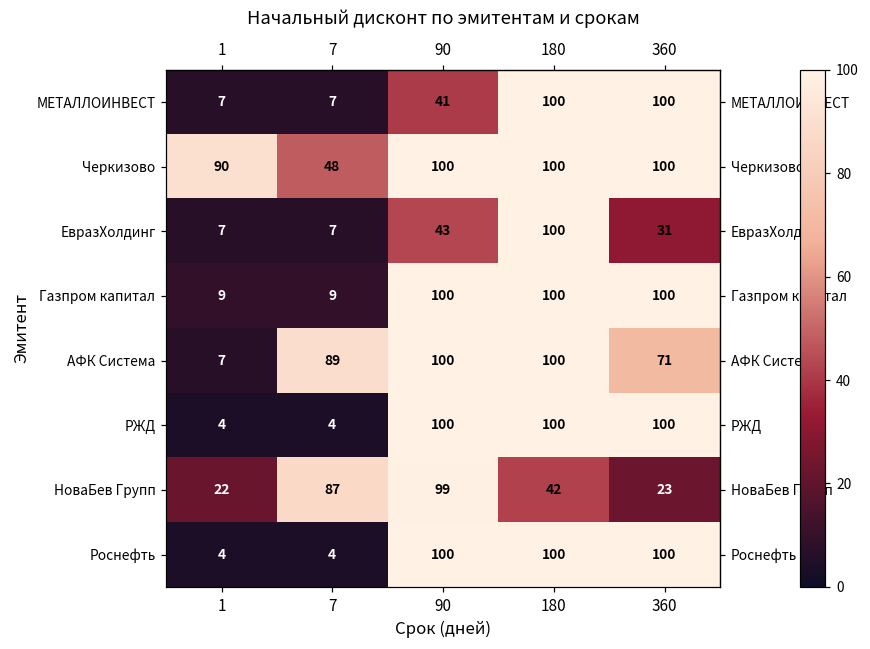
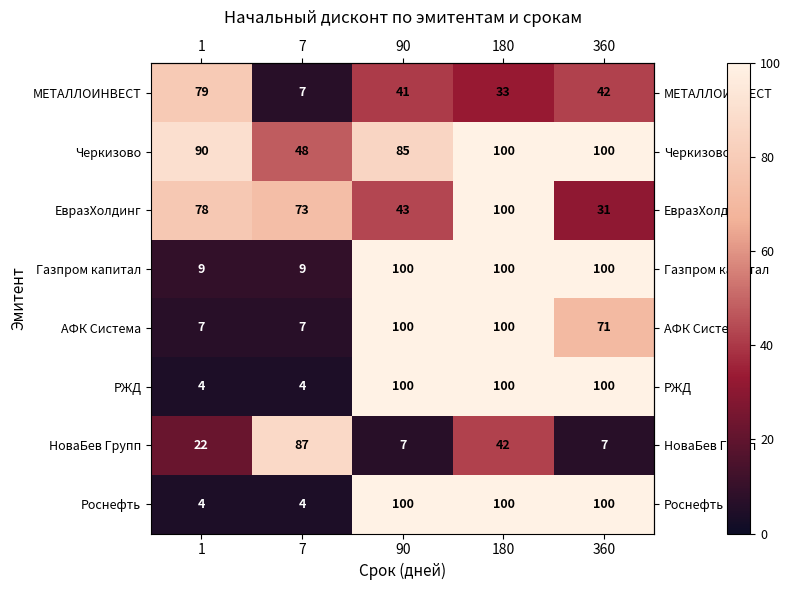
МЕТАЛЛОИНВЕСТ, 1: 7 -> 79
МЕТАЛЛОИНВЕСТ, 180: 100 -> 33
МЕТАЛЛОИНВЕСТ, 360: 100 -> 42
Черкизово, 90: 100 -> 85
ЕвразХолдинг, 1: 7 -> 78
ЕвразХолдинг, 7: 7 -> 73
АФК Система, 7: 89 -> 7
НоваБев Групп, 90: 99 -> 7
НоваБев Групп, 360: 23 -> 7
